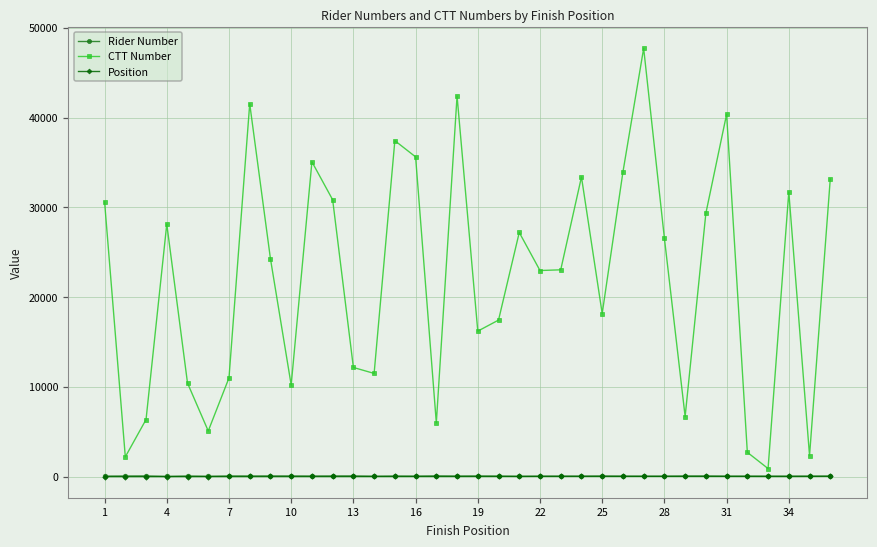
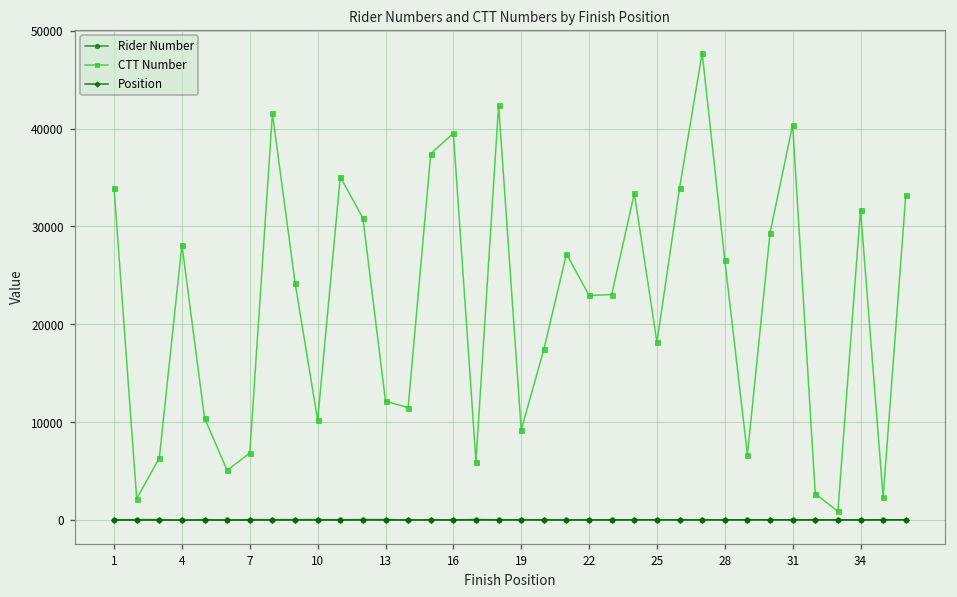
CTT Number, 1: 31000 -> 34000
CTT Number, 7: 11000 -> 7000
CTT Number, 16: 36000 -> 40000
CTT Number, 19: 16000 -> 9000
